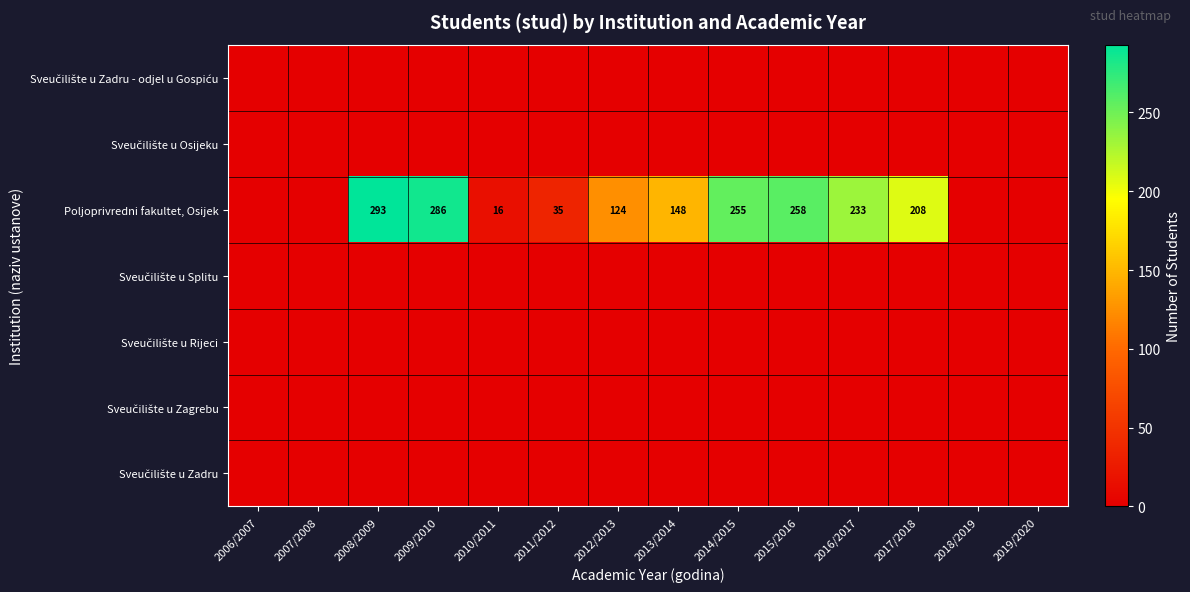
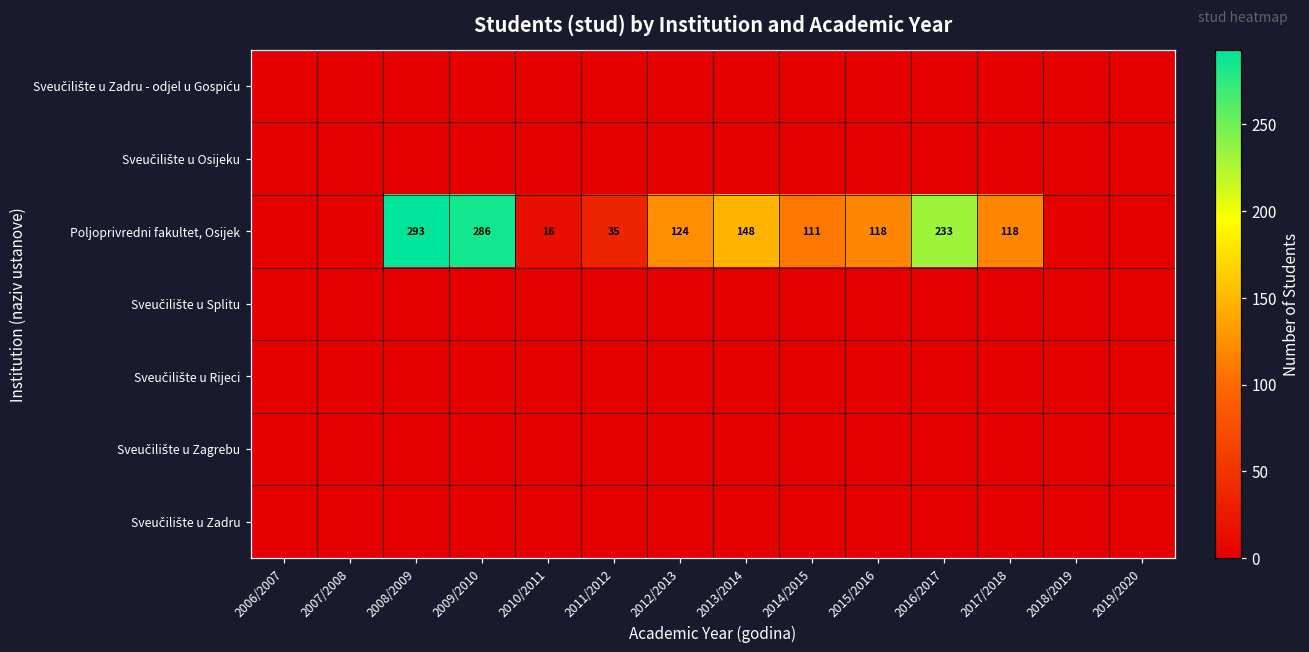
Poljoprivredni fakultet, Osijek, 2014/2015: 255 -> 111
Poljoprivredni fakultet, Osijek, 2015/2016: 258 -> 118
Poljoprivredni fakultet, Osijek, 2017/2018: 208 -> 118
